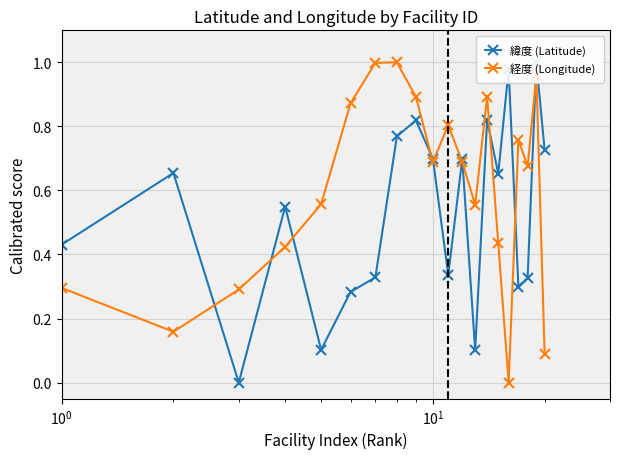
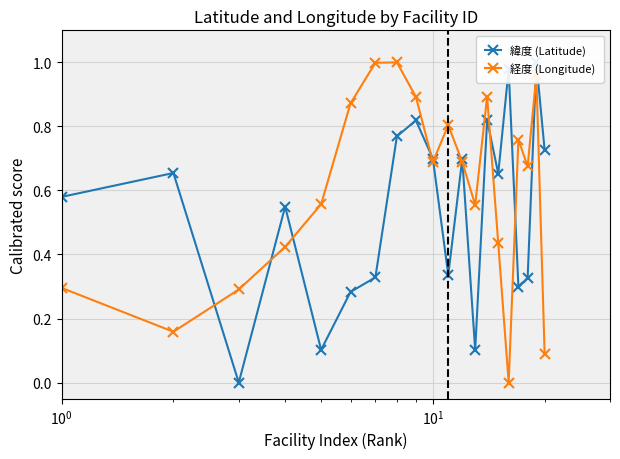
緯度 (Latitude), 10^0: 0.43 -> 0.58
